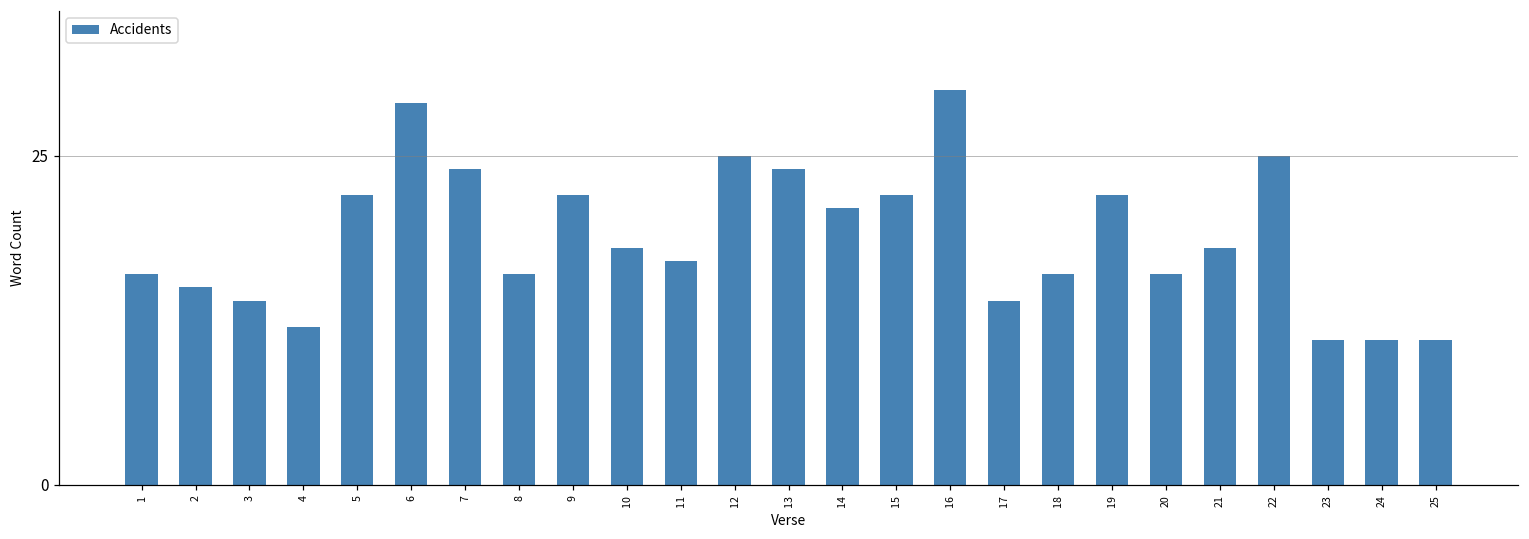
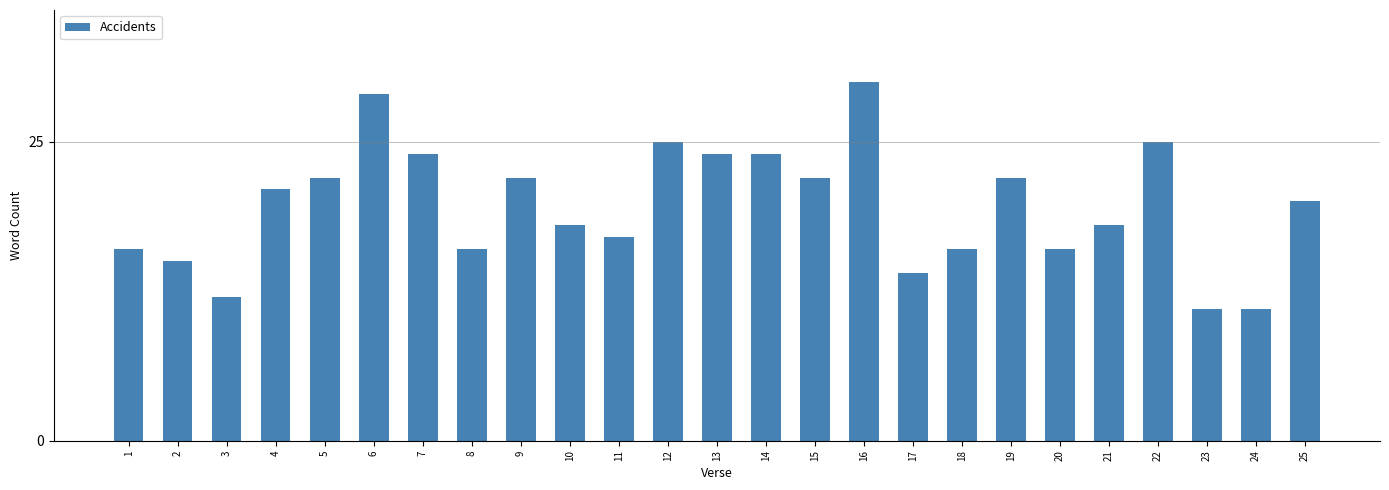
3: 14 -> 12
4: 12 -> 21
14: 21 -> 24
25: 11 -> 20
